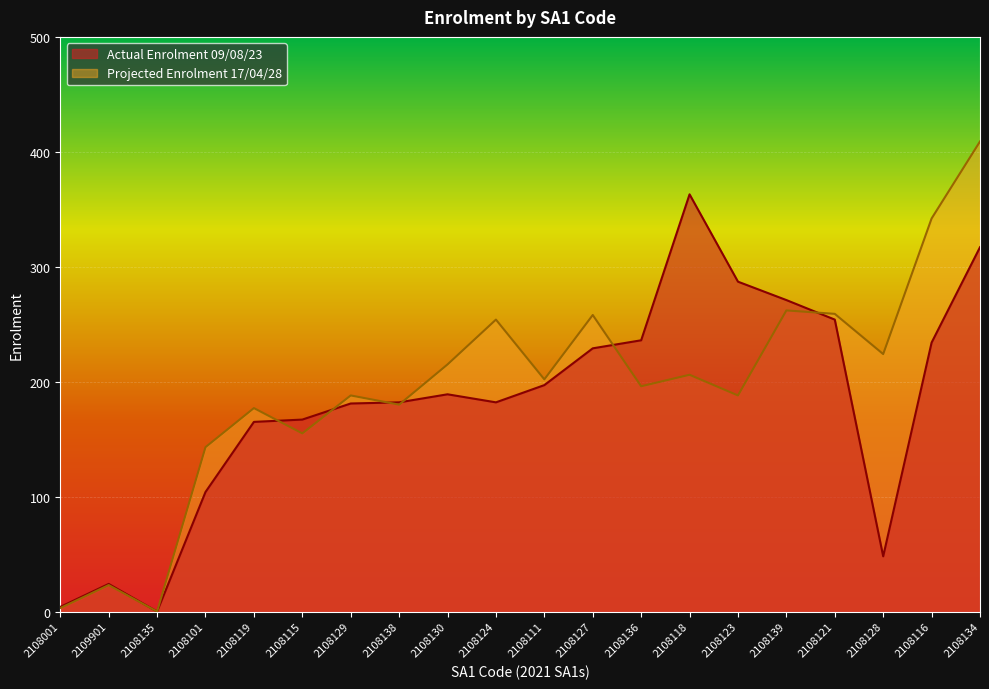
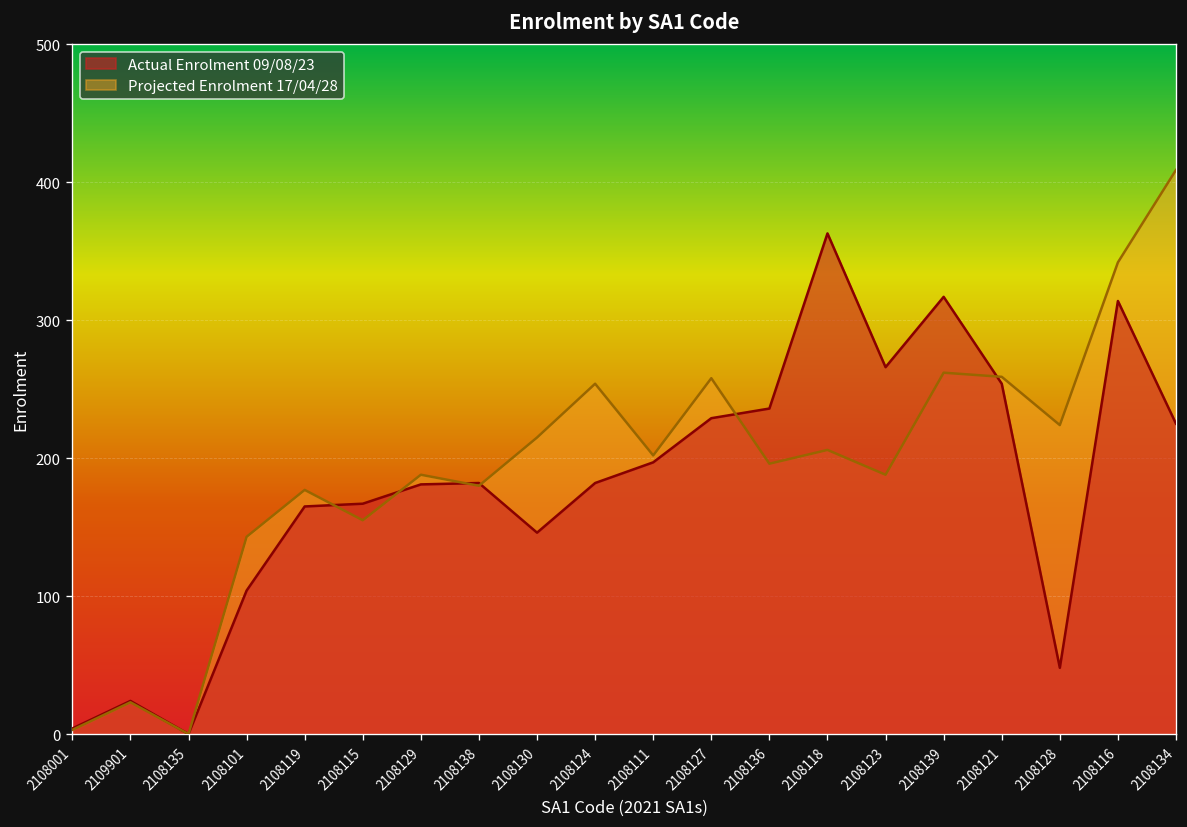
Actual Enrolment 09/08/23, 2108130: 189 -> 146
Actual Enrolment 09/08/23, 2108123: 287 -> 266
Actual Enrolment 09/08/23, 2108139: 271 -> 317
Actual Enrolment 09/08/23, 2108116: 234 -> 314
Actual Enrolment 09/08/23, 2108134: 317 -> 225
